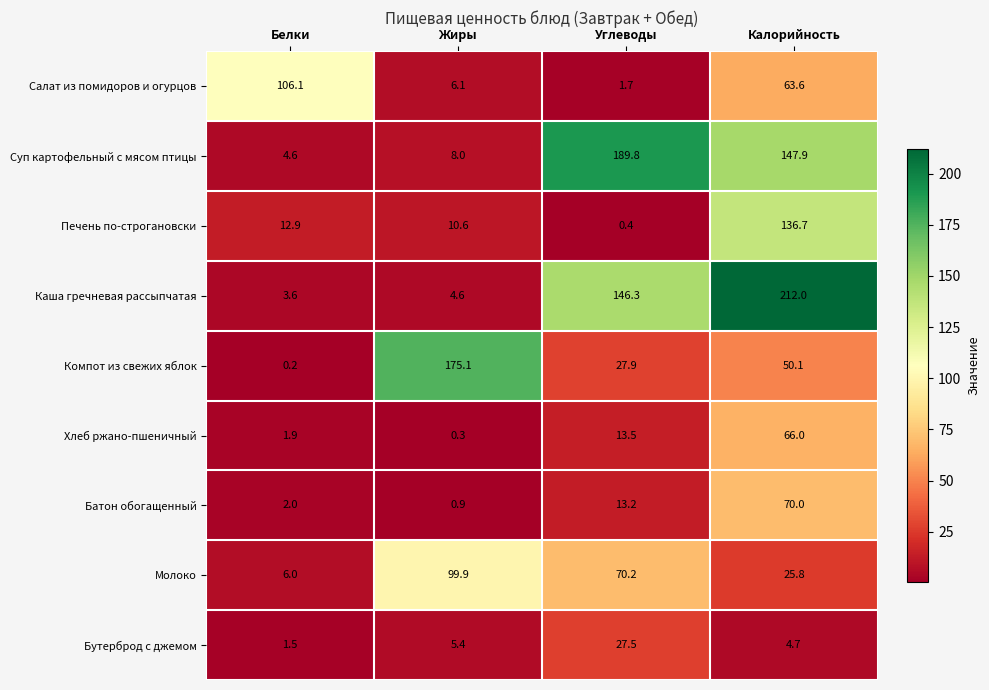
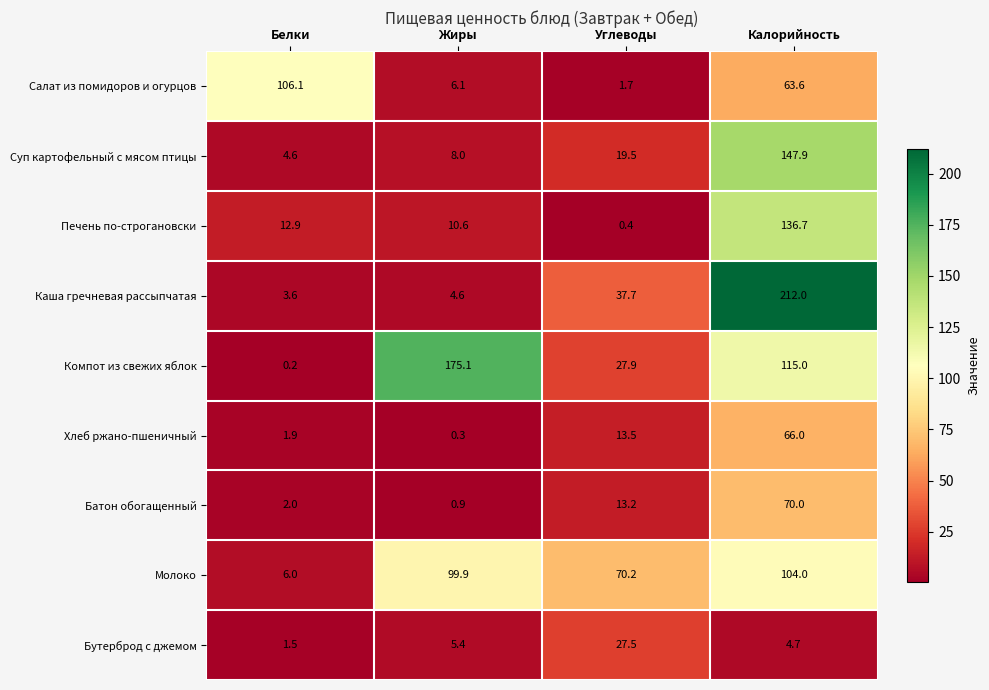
Суп картофельный с мясом птицы, Углеводы: 189.8 -> 19.5
Каша гречневая рассыпчатая, Углеводы: 146.3 -> 37.7
Компот из свежих яблок, Калорийность: 50.1 -> 115.0
Молоко, Калорийность: 25.8 -> 104.0
